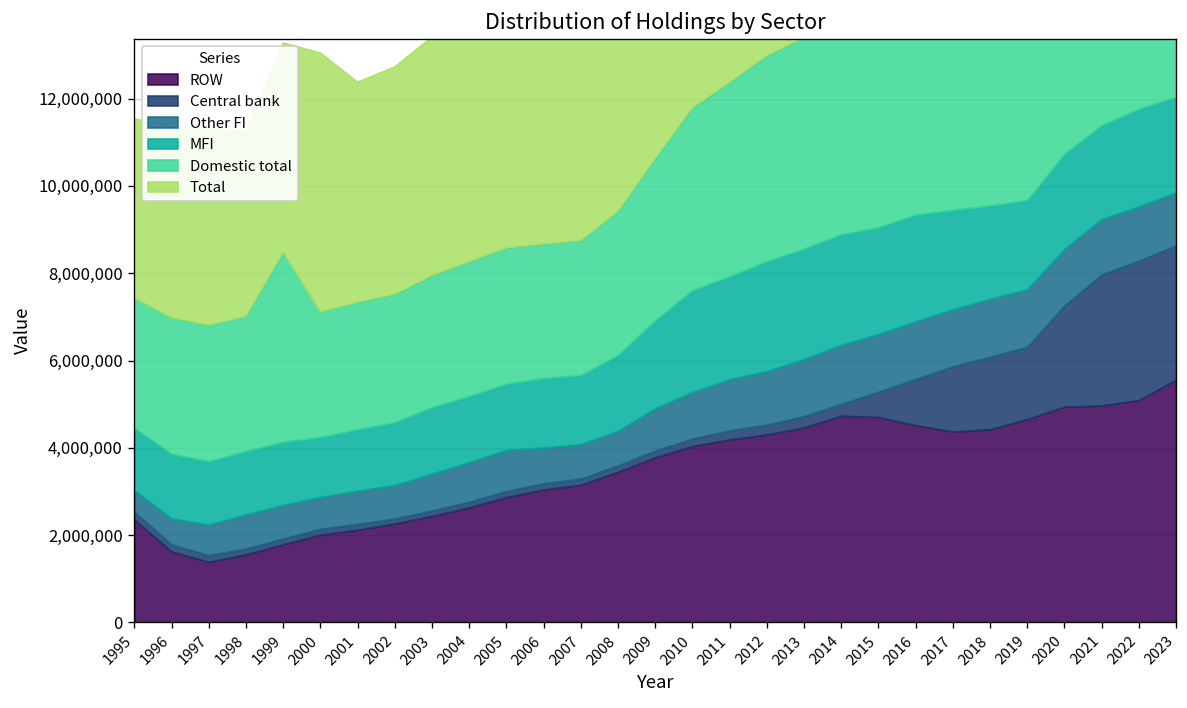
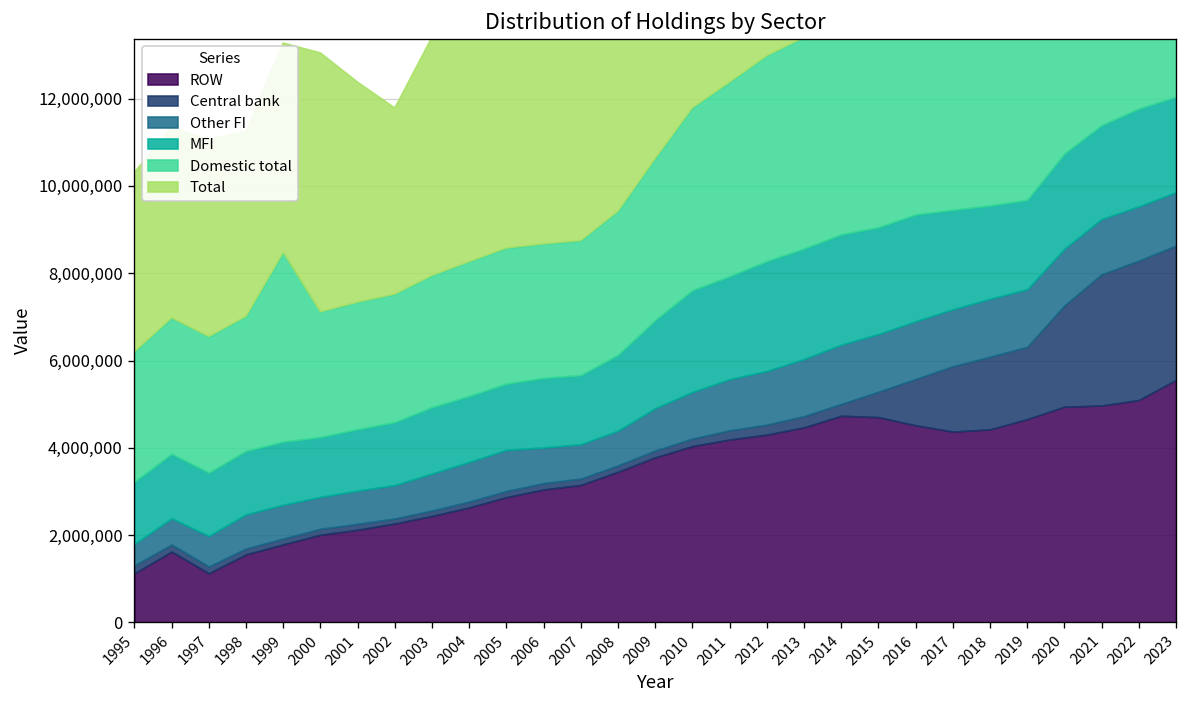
ROW, 1995: 2,400,000 -> 1,100,000
ROW, 1997: 1,400,000 -> 1,100,000
Total, 2002: 5,200,000 -> 4,300,000
